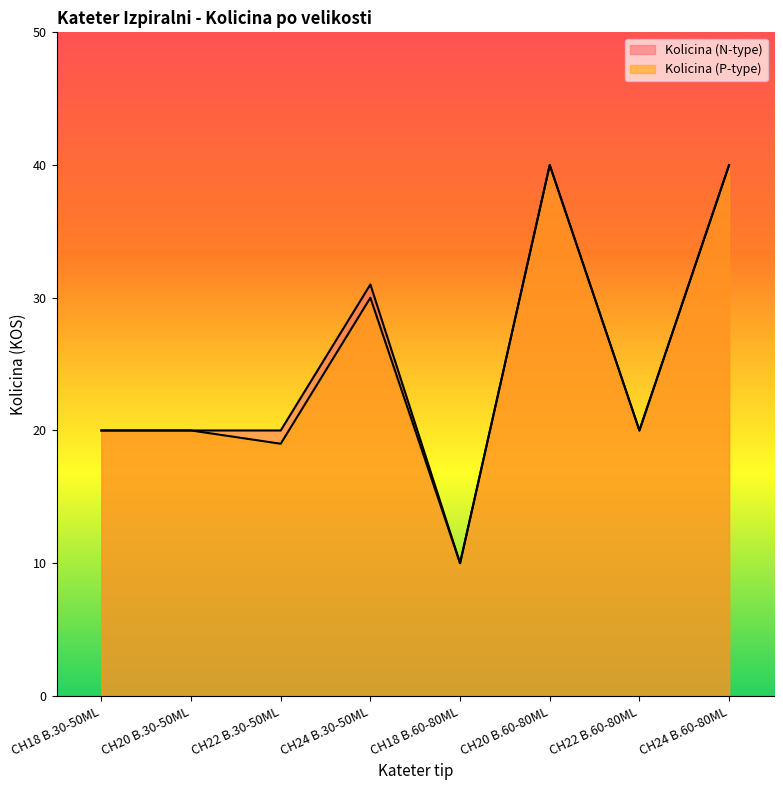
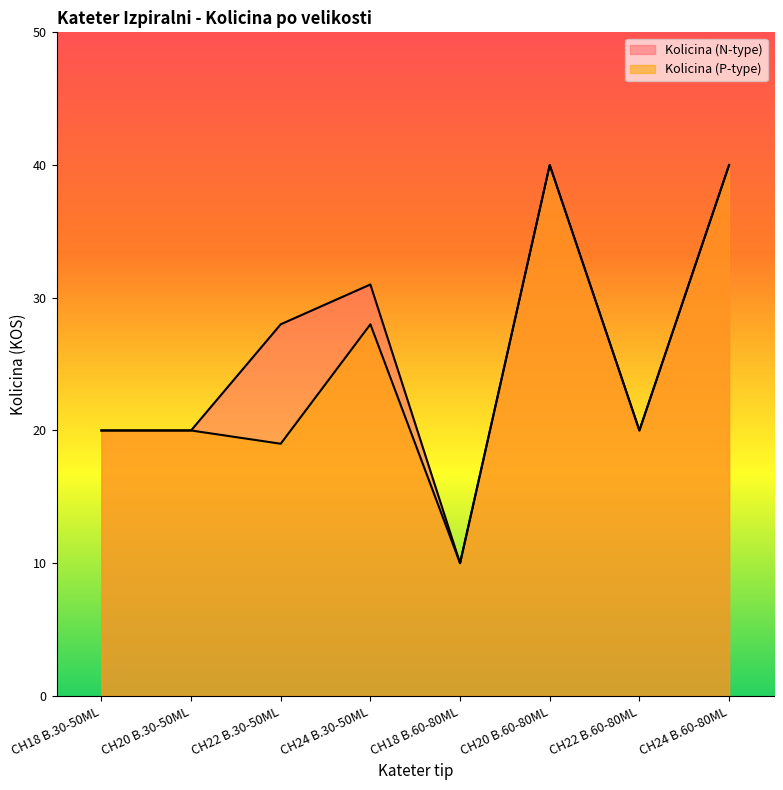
Kolicina (N-type), CH22 B.30-50ML: 20 -> 28
Kolicina (P-type), CH24 B.30-50ML: 30 -> 28
